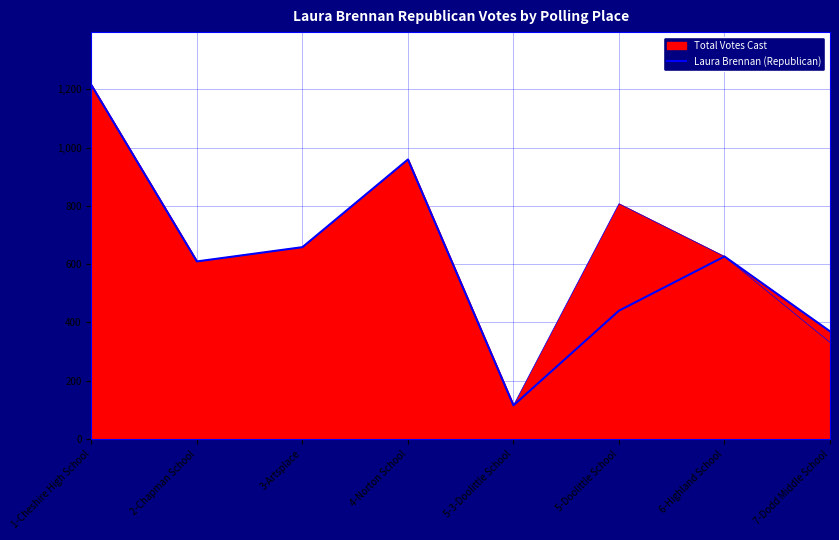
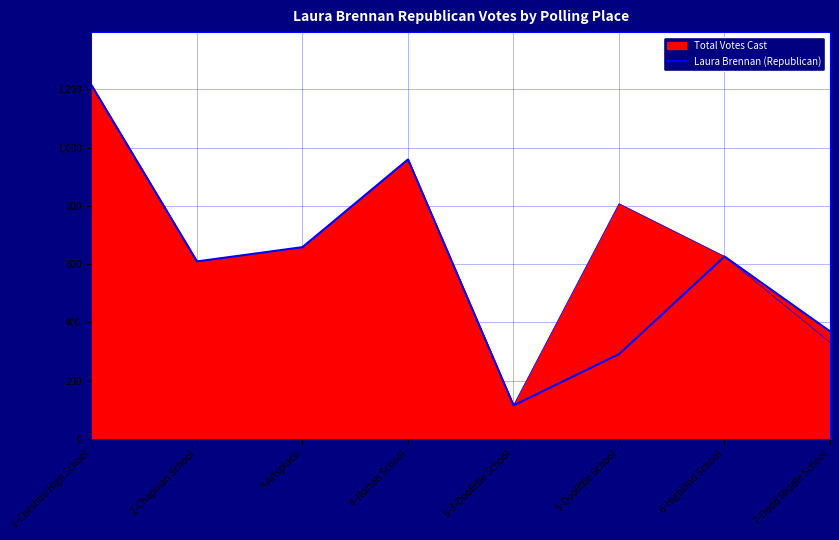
Laura Brennan (Republican), 5-Doolittle School: 440 -> 290
